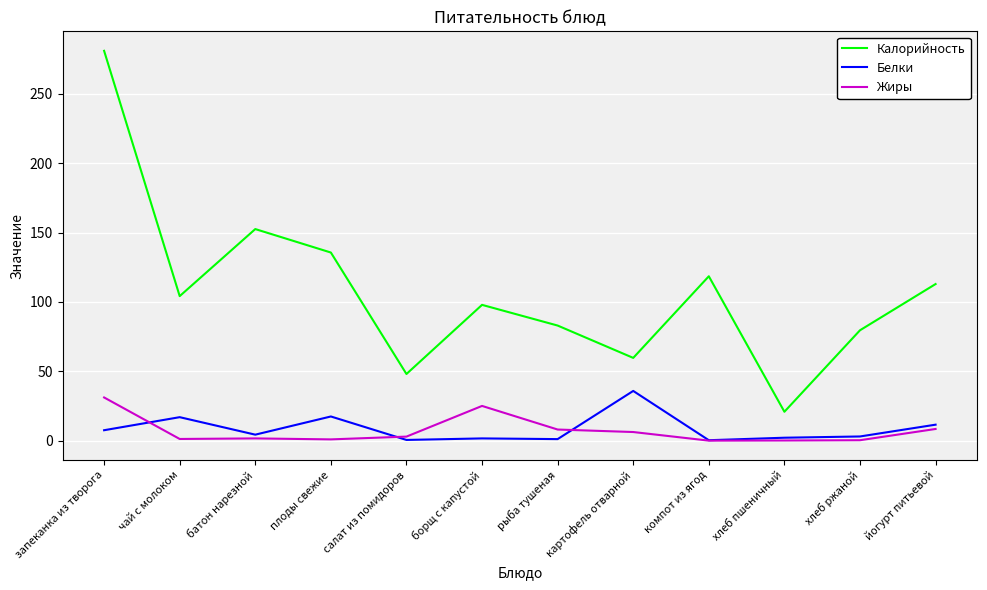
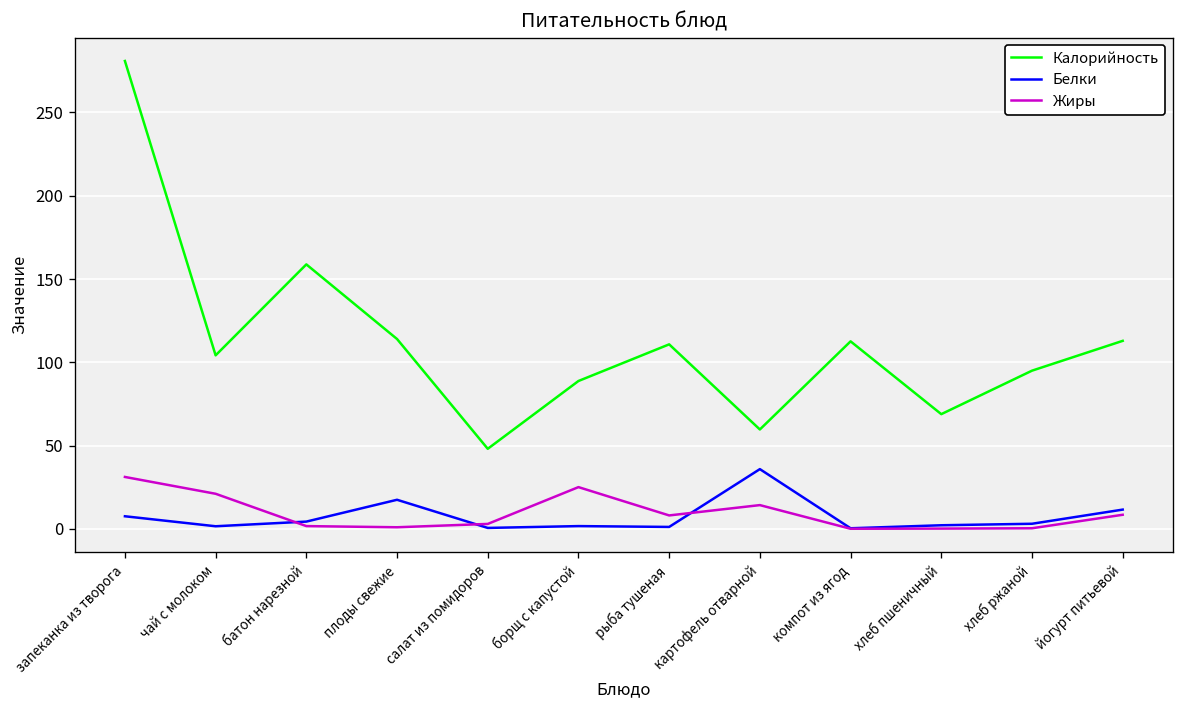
Белки, чай с молоком: 17 -> 2
Жиры, чай с молоком: 1 -> 21
Калорийность, батон нарезной: 153 -> 159
Калорийность, плоды свежие: 136 -> 114
Калорийность, борщ с капустой: 98 -> 89
Калорийность, рыба тушеная: 83 -> 111
Жиры, картофель отварной: 6 -> 14
Калорийность, компот из ягод: 119 -> 113
Калорийность, хлеб пшеничный: 21 -> 69
Калорийность, хлеб ржаной: 80 -> 95
